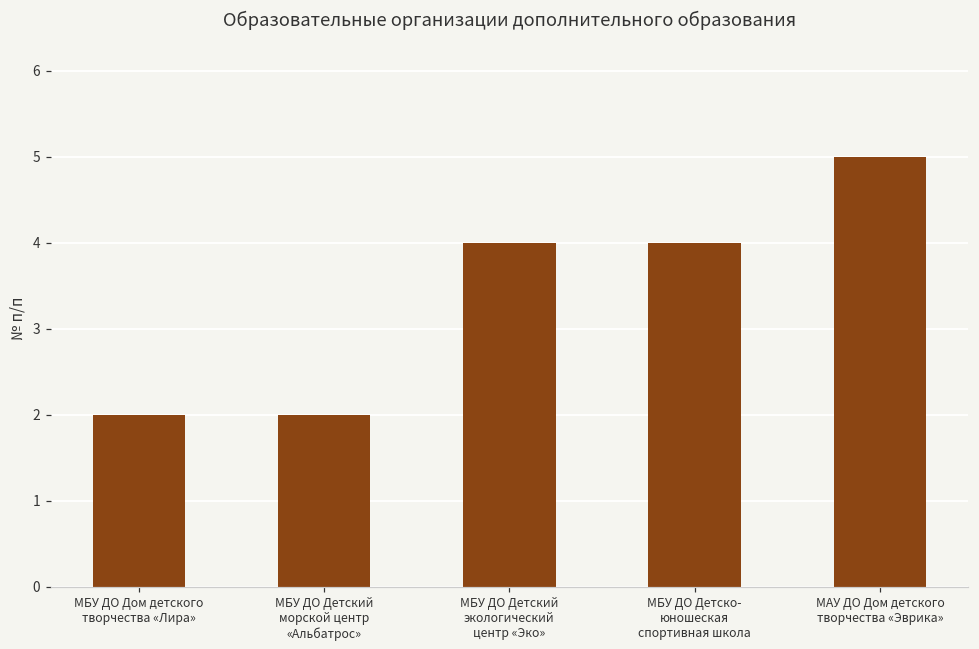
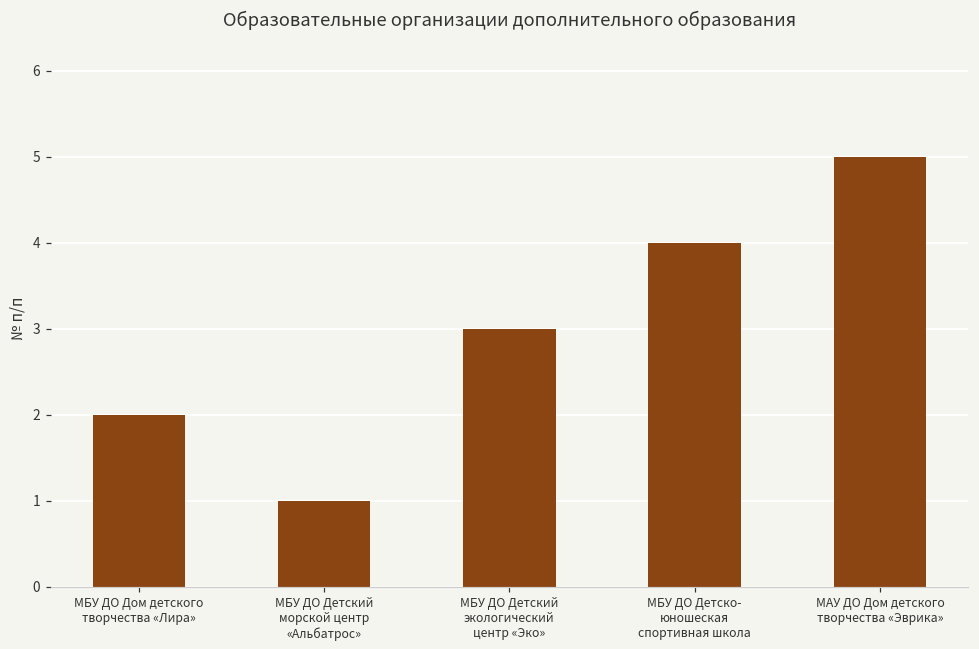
МБУ ДО Детский морской центр «Альбатрос»: 2 -> 1
МБУ ДО Детский экологический центр «Эко»: 4 -> 3
